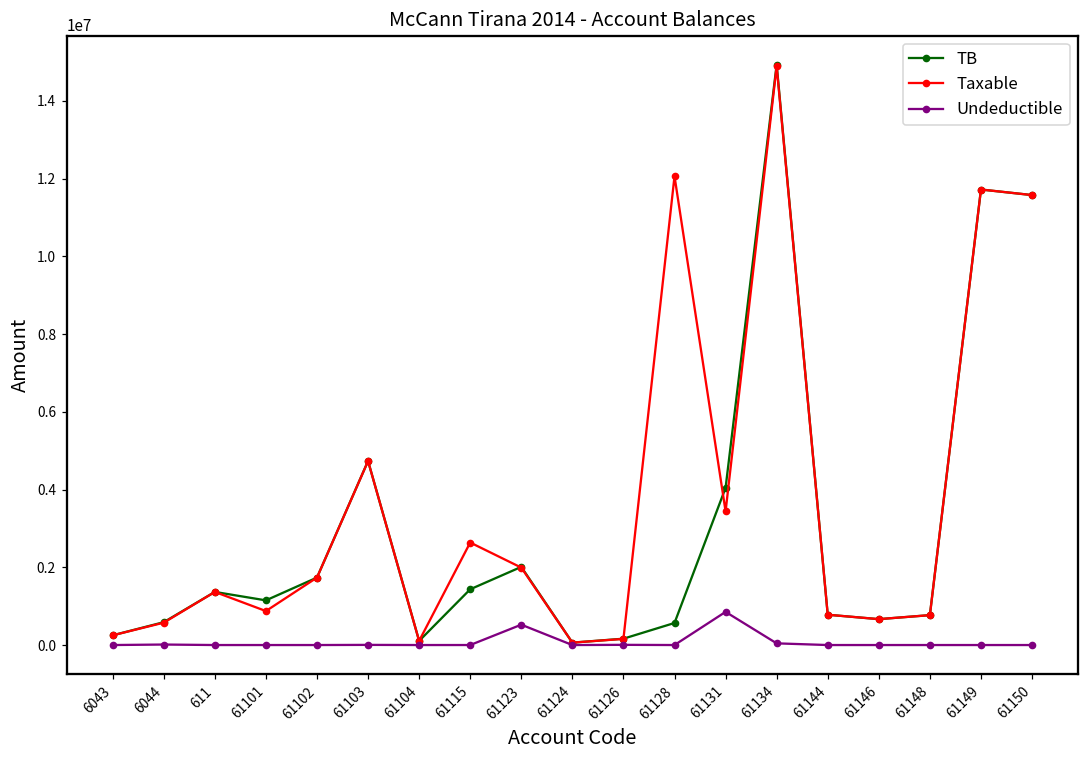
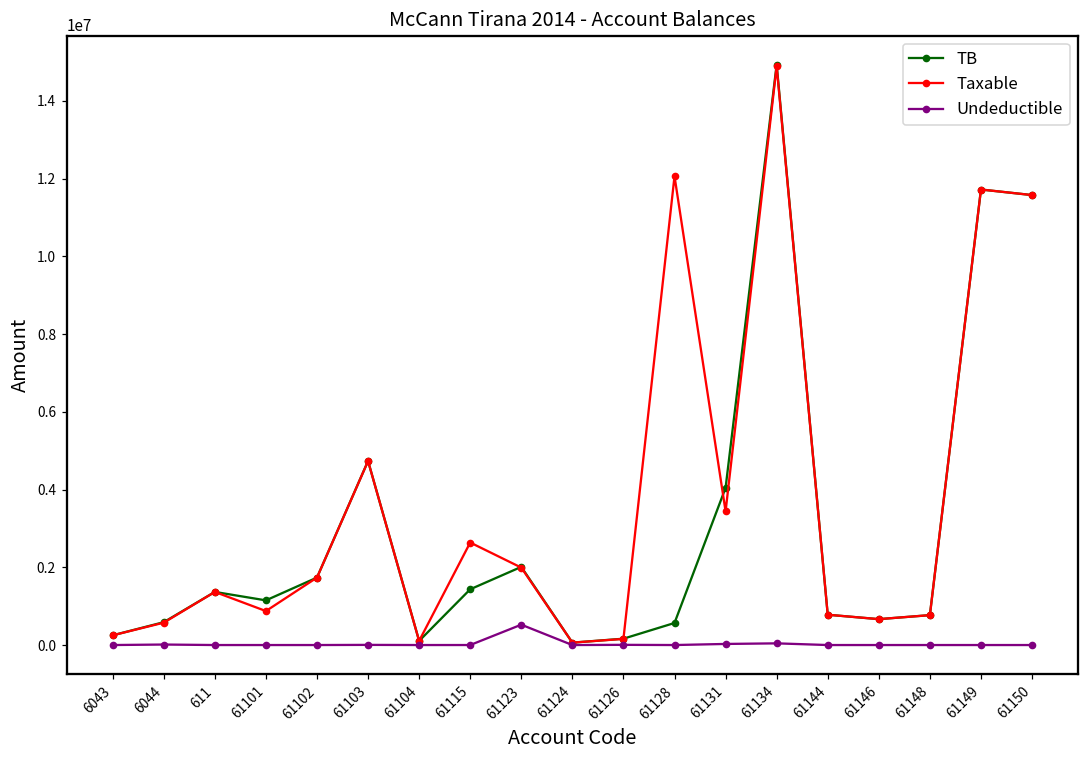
Undeductible, 61131: 900000 -> 0
